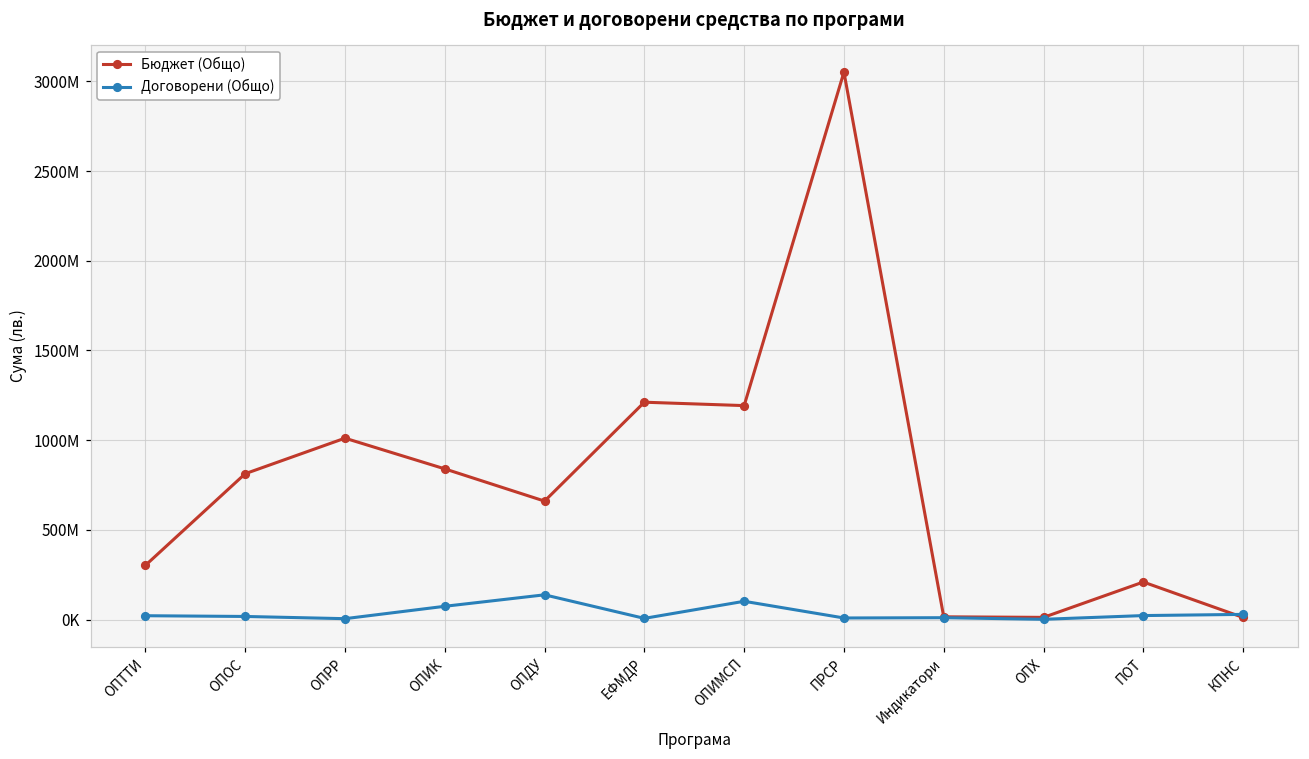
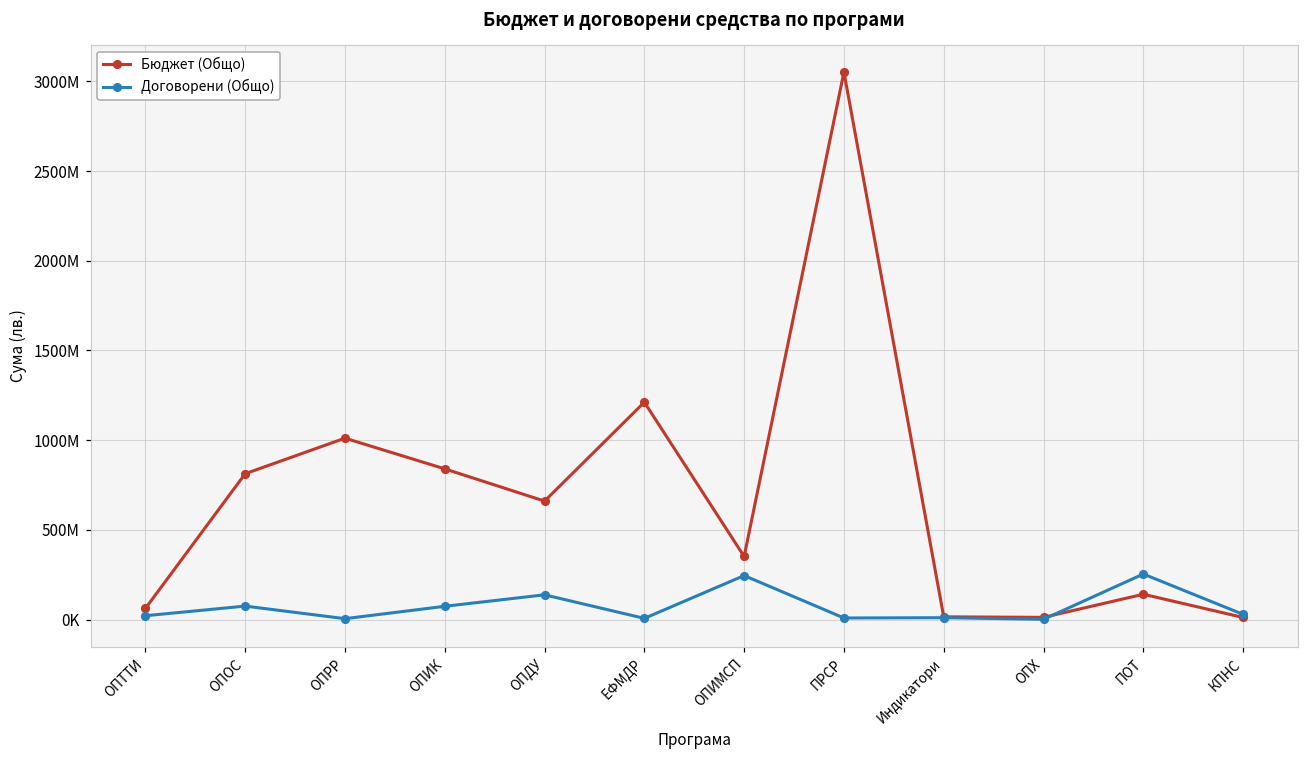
Бюджет (Общо), ОПТТИ: 300000000 -> 60000000
Договорени (Общо), ОПОС: 20000000 -> 80000000
Бюджет (Общо), ОПИМСП: 1190000000 -> 350000000
Договорени (Общо), ОПИМСП: 100000000 -> 250000000
Бюджет (Общо), ПОТ: 210000000 -> 140000000
Договорени (Общо), ПОТ: 20000000 -> 250000000
